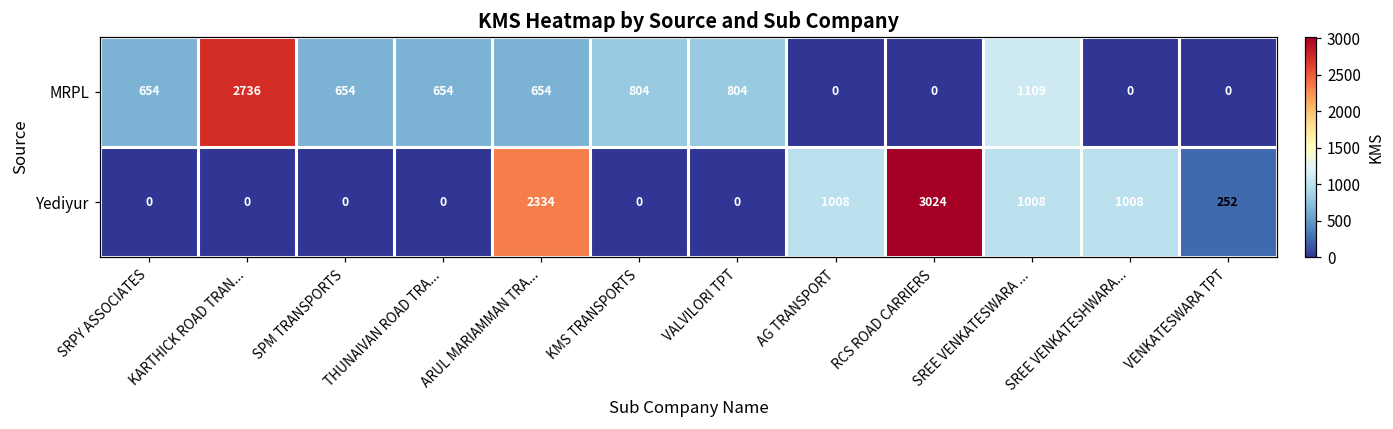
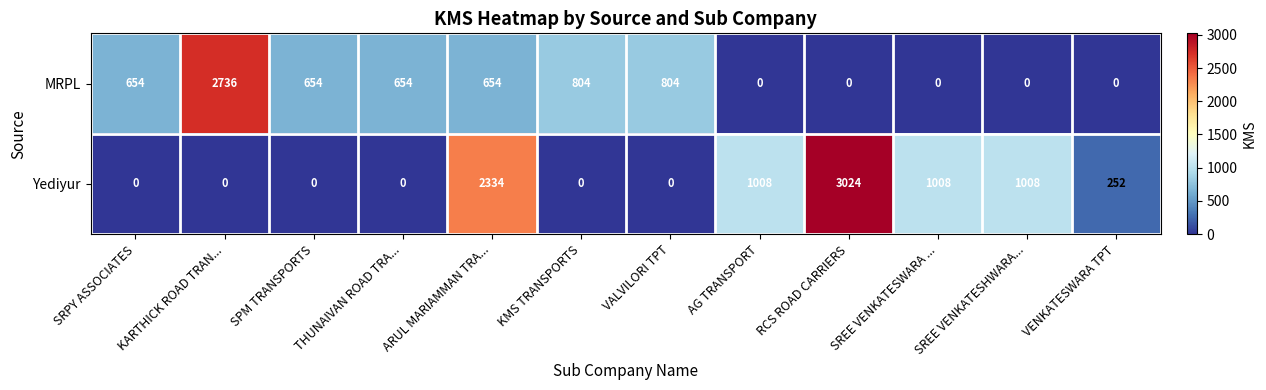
MRPL, SREE VENKATESWARA ...: 1109 -> 0
